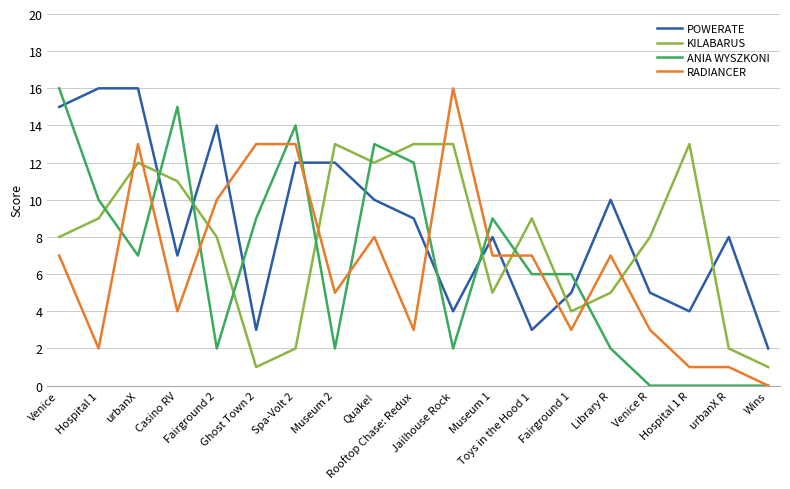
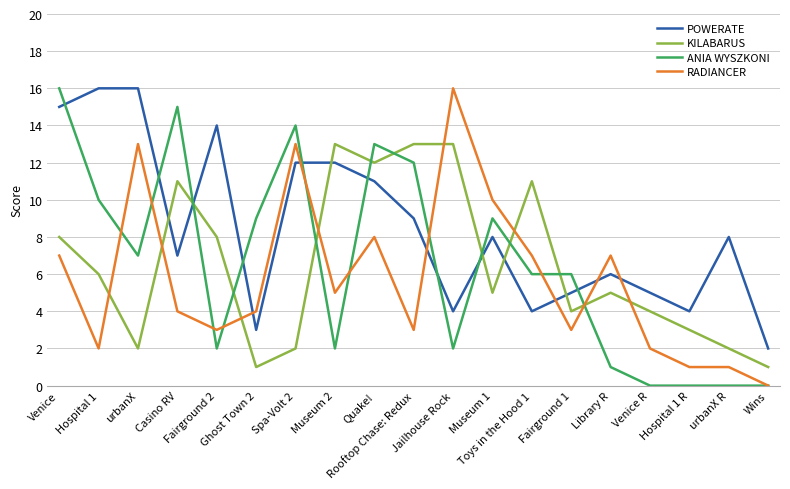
KILABARUS, Hospital 1: 9 -> 6
KILABARUS, urbanX: 12 -> 2
RADIANCER, Fairground 2: 10 -> 3
RADIANCER, Ghost Town 2: 13 -> 4
POWERATE, Quake!: 10 -> 11
RADIANCER, Museum 1: 7 -> 10
POWERATE, Toys in the Hood 1: 3 -> 4
KILABARUS, Toys in the Hood 1: 9 -> 11
POWERATE, Library R: 10 -> 6
ANIA WYSZKONI, Library R: 2 -> 1
KILABARUS, Venice R: 8 -> 4
RADIANCER, Venice R: 3 -> 2
KILABARUS, Hospital 1 R: 13 -> 3
